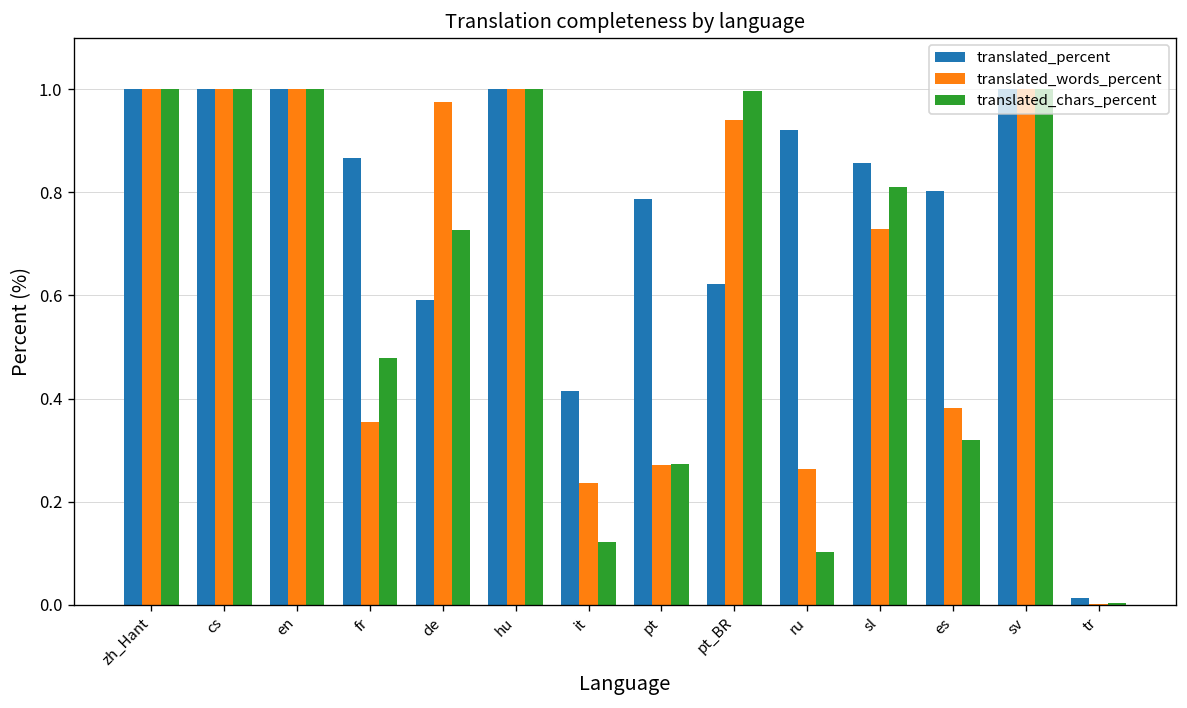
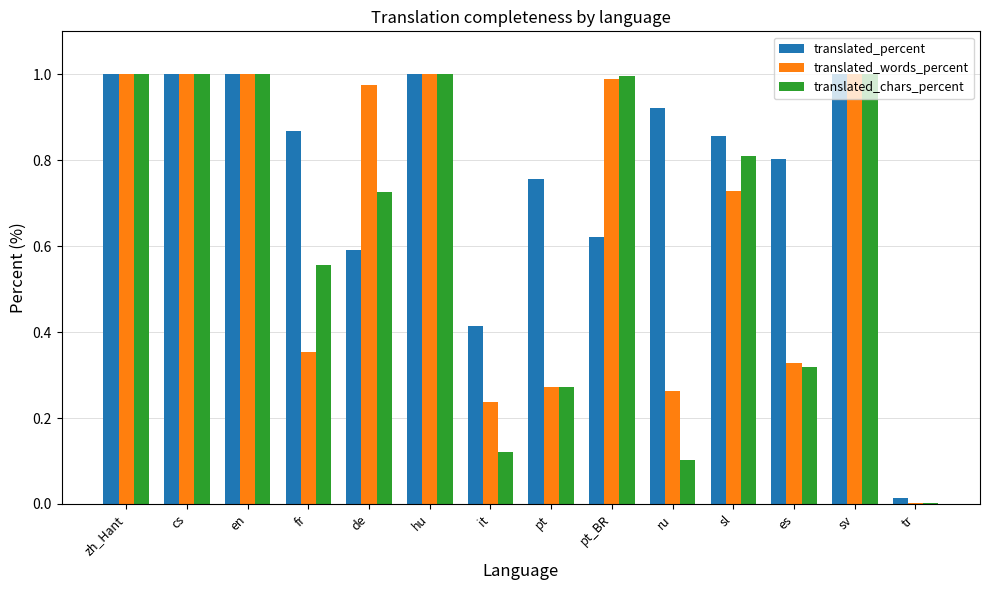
translated_chars_percent, fr: 0.48 -> 0.56
translated_percent, pt: 0.79 -> 0.76
translated_words_percent, pt_BR: 0.94 -> 0.99
translated_words_percent, es: 0.38 -> 0.33
